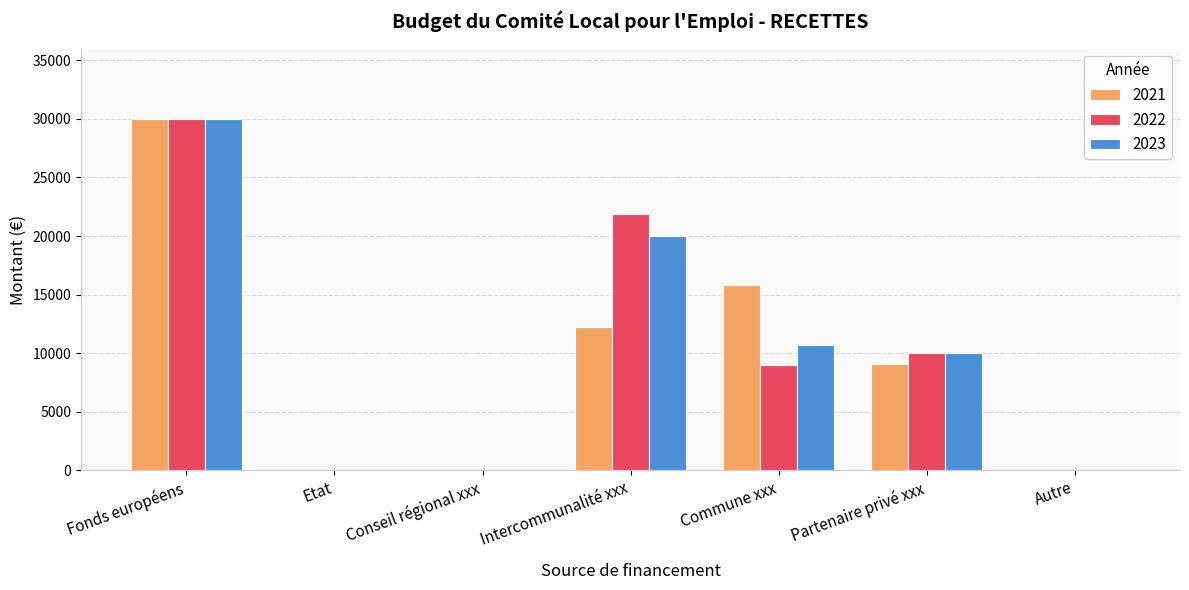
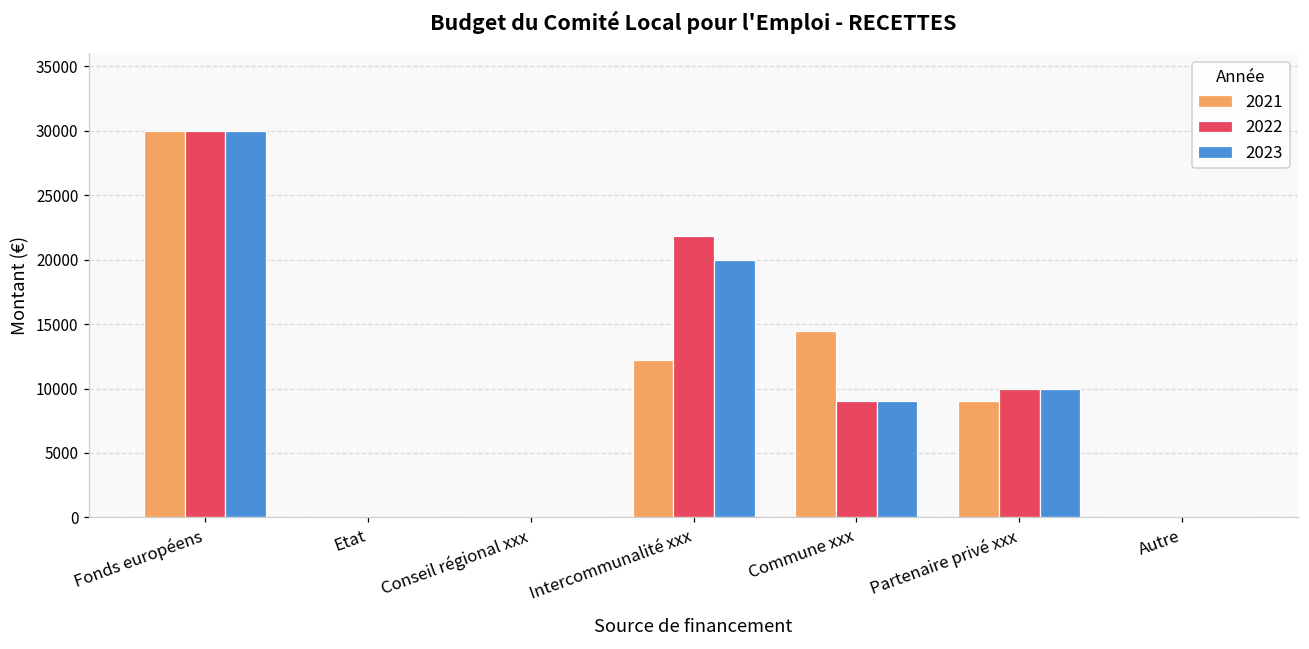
2021, Commune xxx: 15800 -> 14500
2023, Commune xxx: 10700 -> 9000
